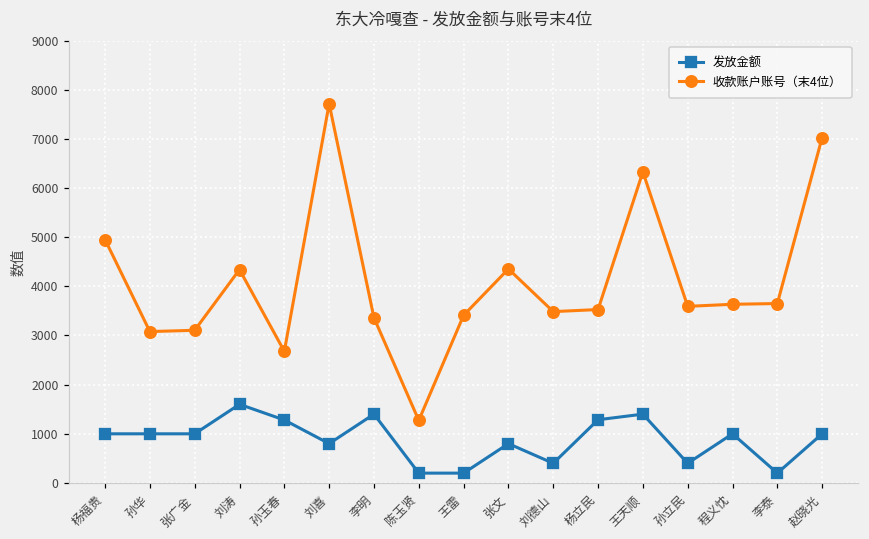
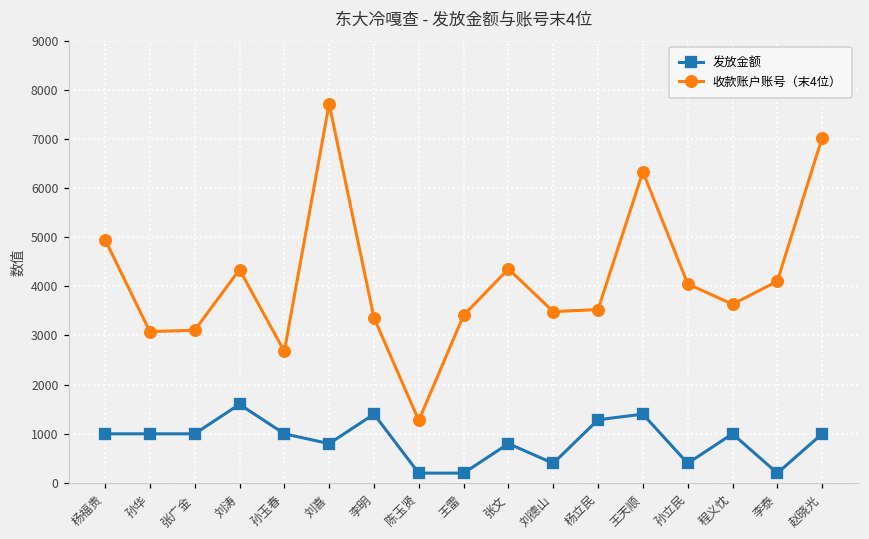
发放金额, 孙玉春: 1300 -> 1000
收款账户账号（末4位）, 孙立民: 3600 -> 4100
收款账户账号（末4位）, 李泰: 3700 -> 4100
